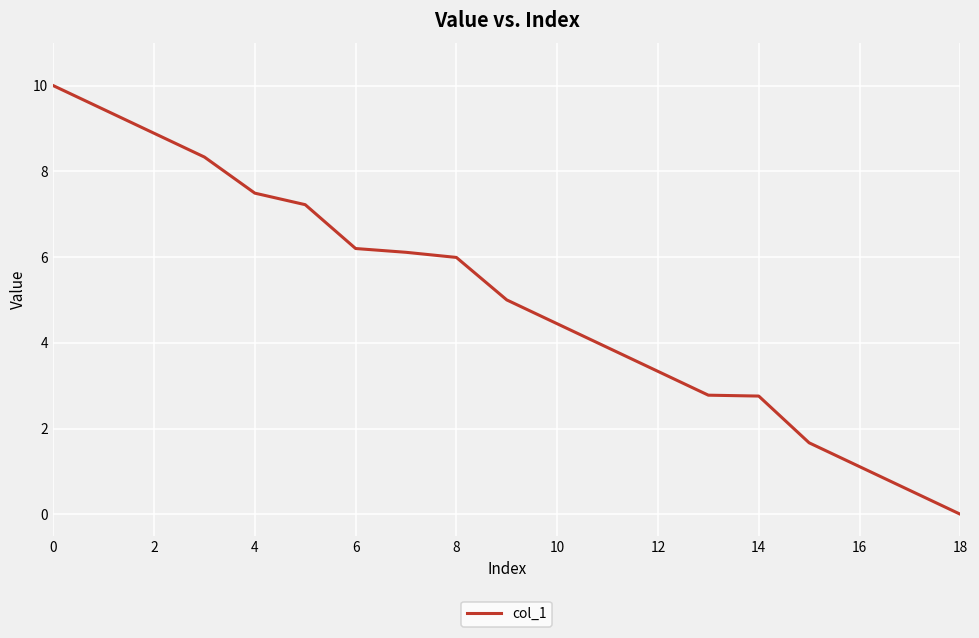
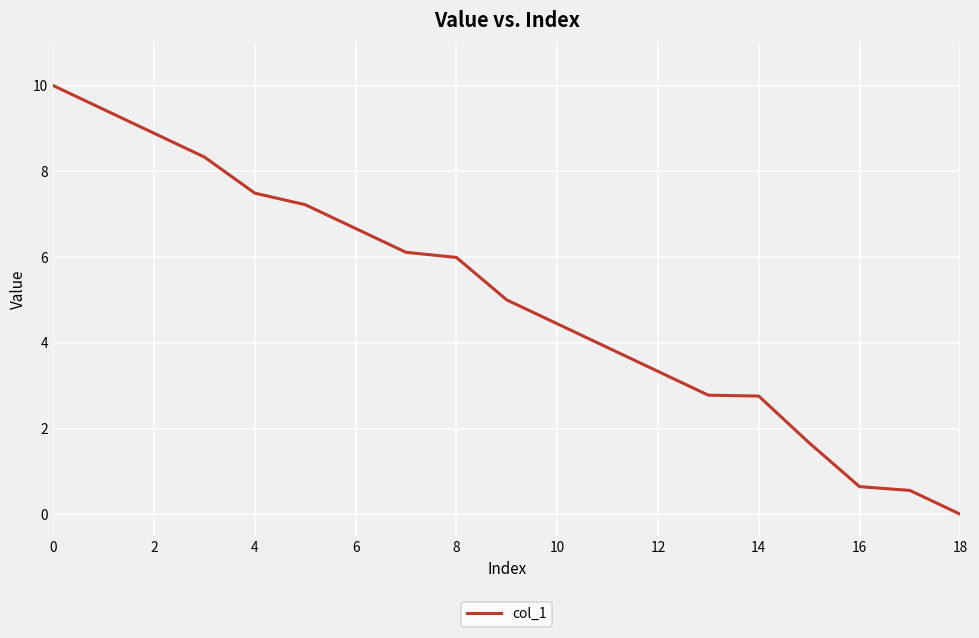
6: 6.2 -> 6.7
16: 1.1 -> 0.6
